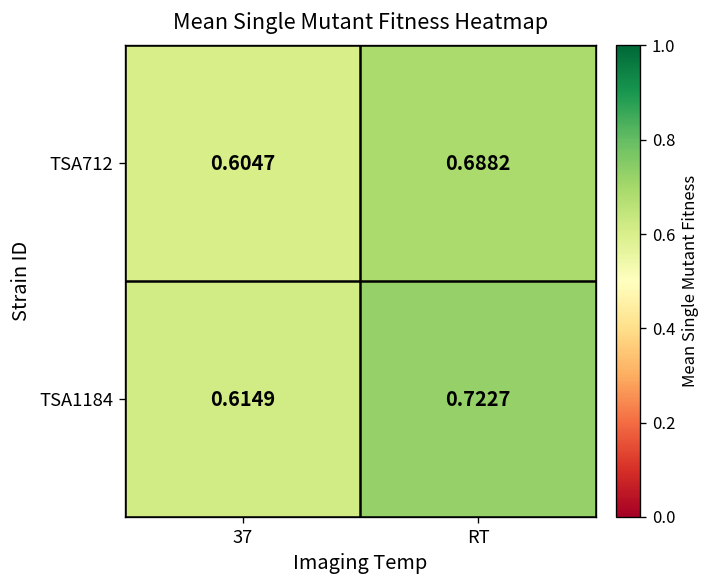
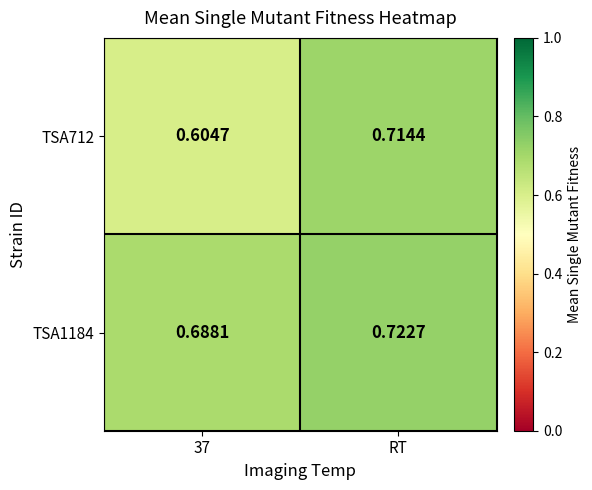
TSA712, RT: 0.6882 -> 0.7144
TSA1184, 37: 0.6149 -> 0.6881
